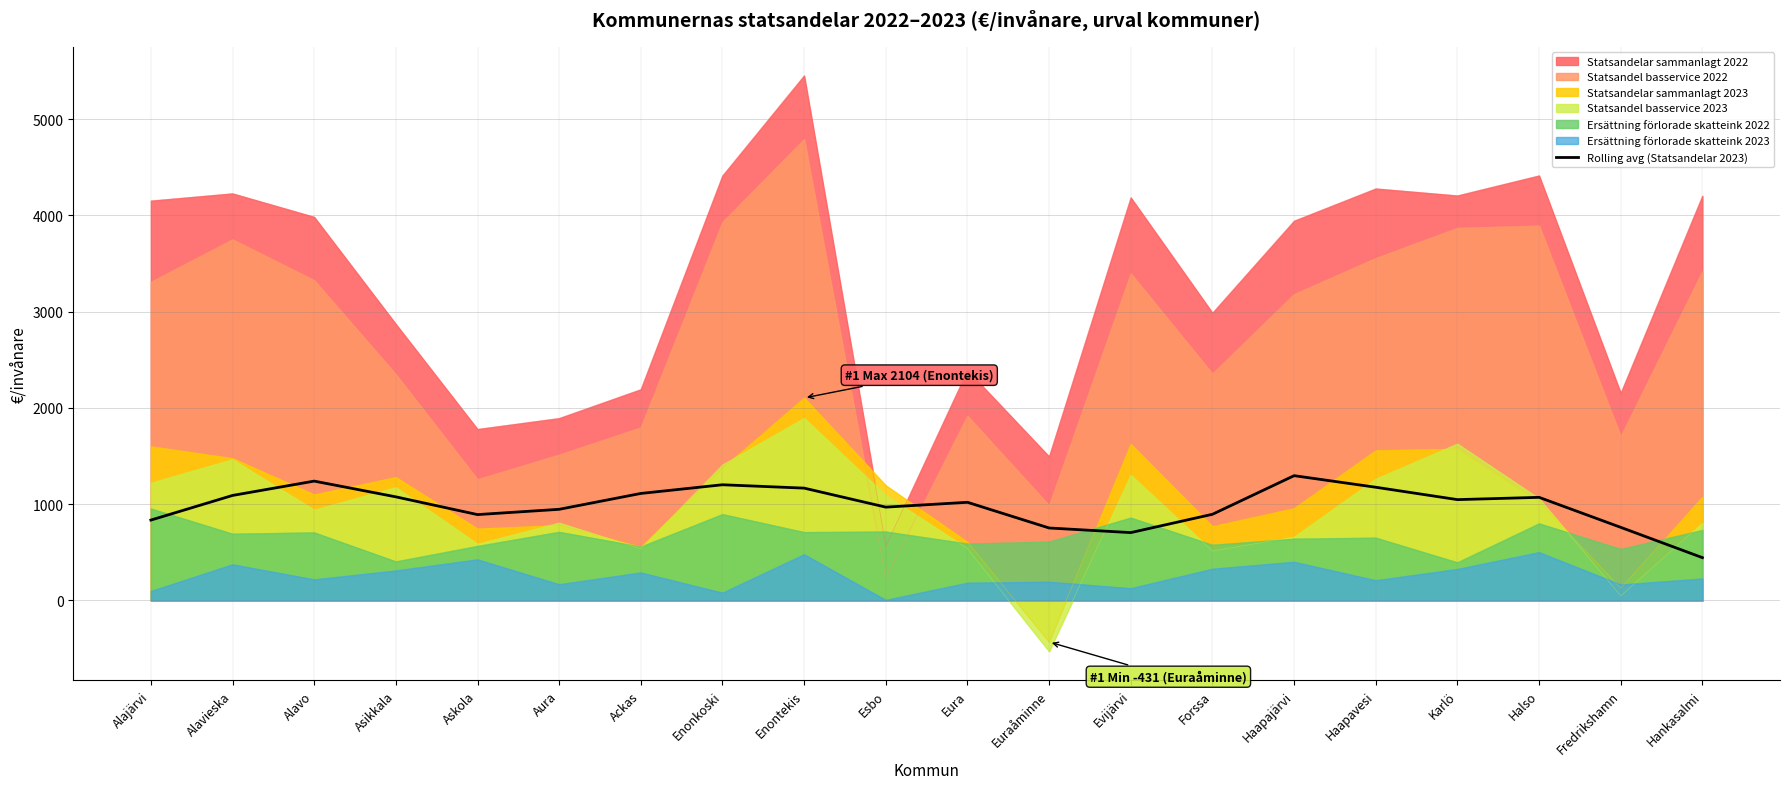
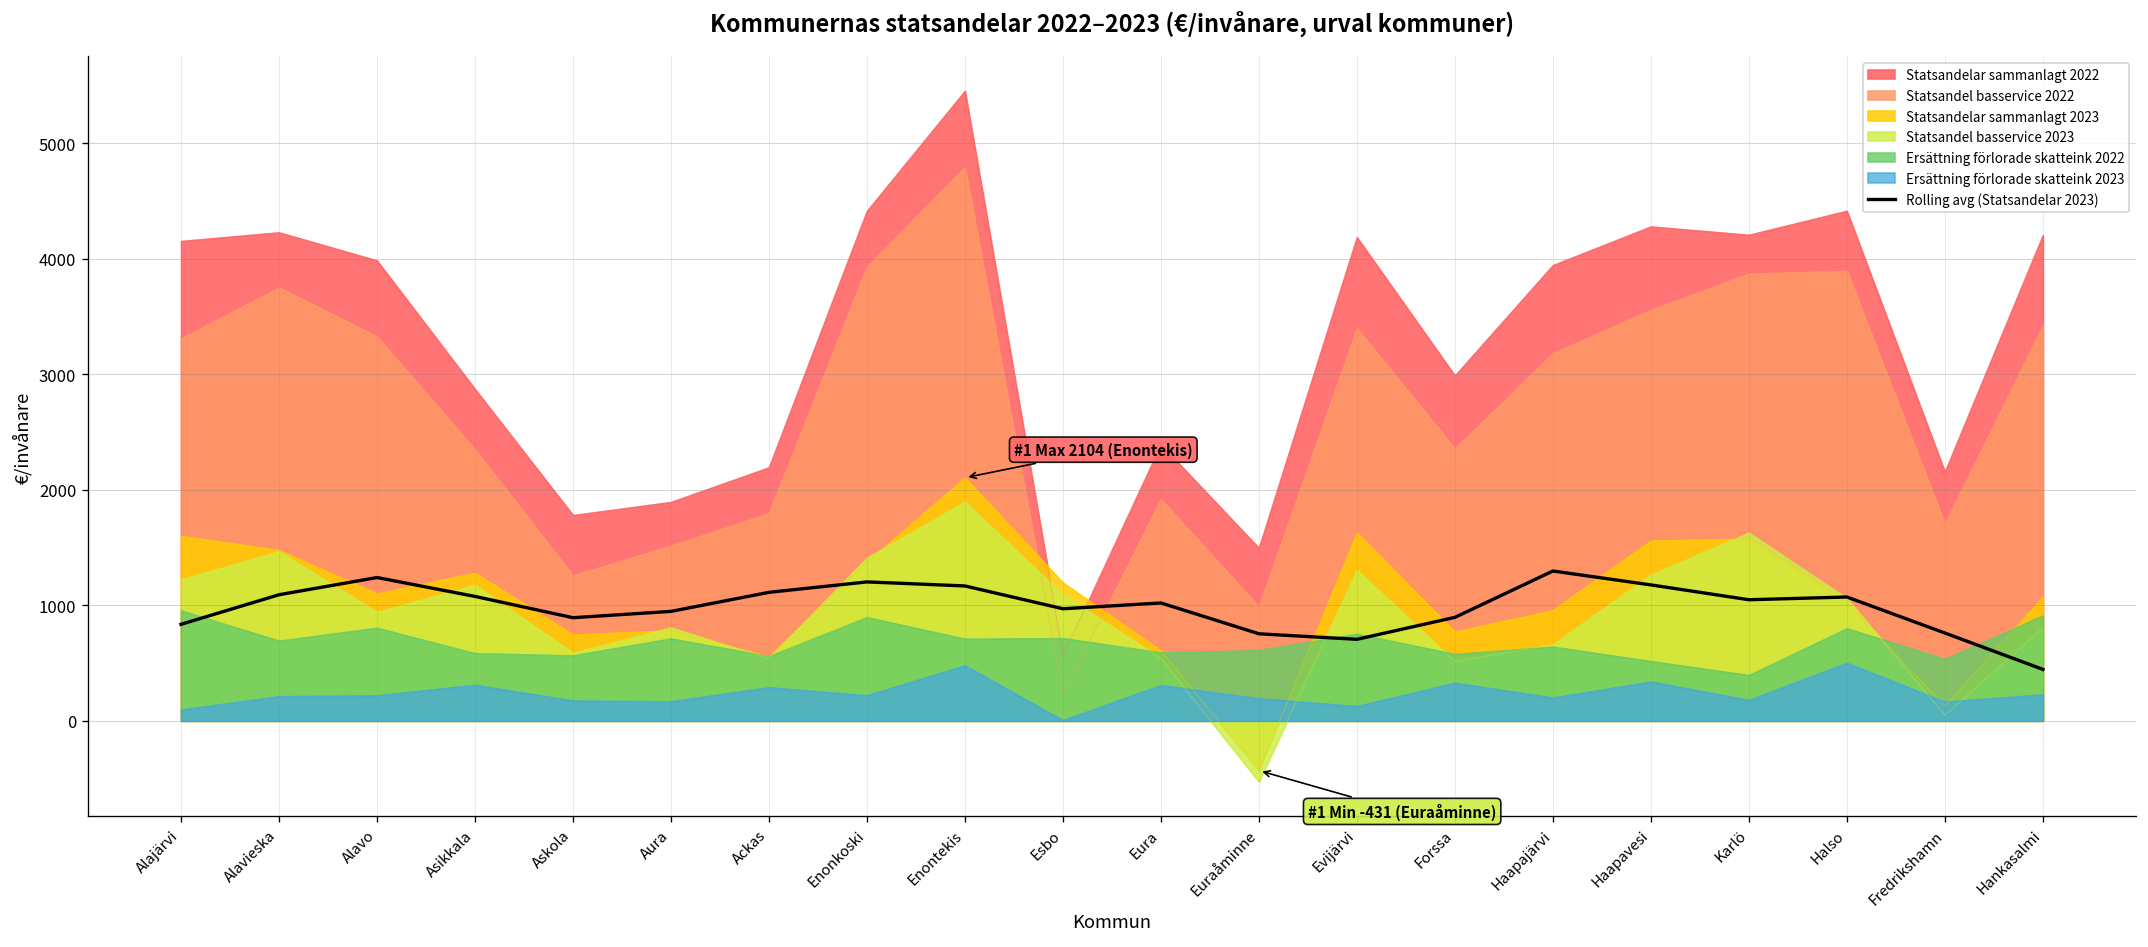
Ersättning förlorade skatteink 2023, Alavieska: 400 -> 200
Ersättning förlorade skatteink 2022, Alavo: 700 -> 800
Ersättning förlorade skatteink 2022, Asikkala: 400 -> 600
Ersättning förlorade skatteink 2023, Askola: 400 -> 200
Ersättning förlorade skatteink 2023, Enonkoski: 100 -> 200
Ersättning förlorade skatteink 2023, Eura: 200 -> 300
Ersättning förlorade skatteink 2022, Evijärvi: 900 -> 800
Ersättning förlorade skatteink 2023, Haapajärvi: 400 -> 200
Ersättning förlorade skatteink 2022, Haapavesi: 700 -> 500
Ersättning förlorade skatteink 2023, Haapavesi: 200 -> 300
Ersättning förlorade skatteink 2023, Karlö: 300 -> 200
Ersättning förlorade skatteink 2022, Hankasalmi: 700 -> 900
